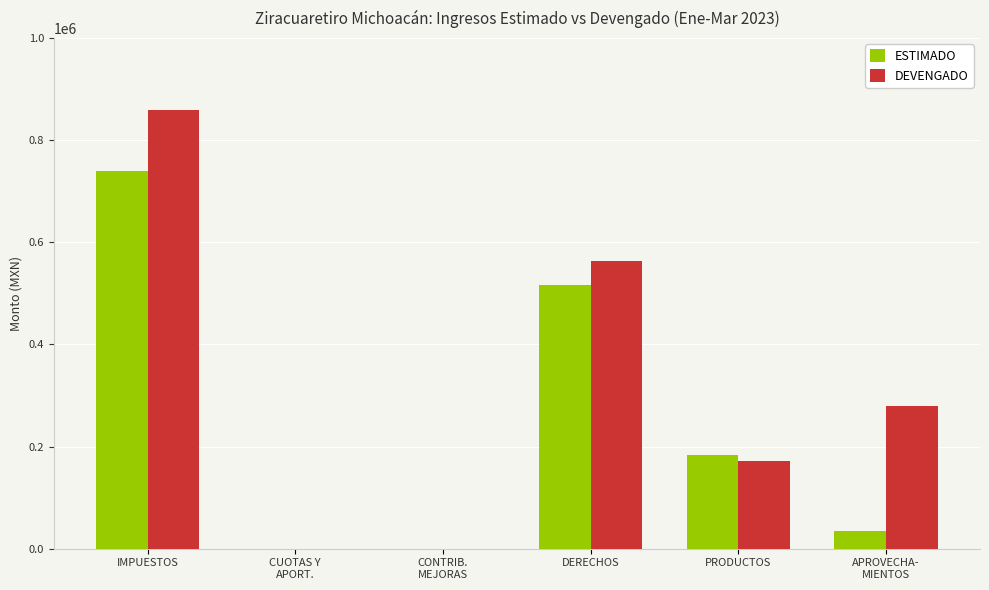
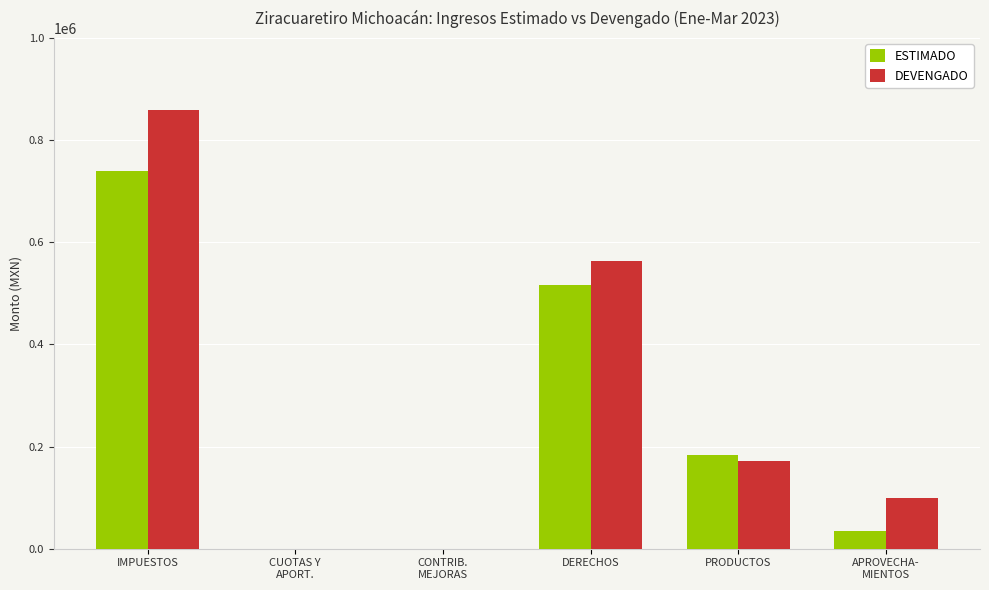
DEVENGADO, APROVECHA- MIENTOS: 280000 -> 100000
